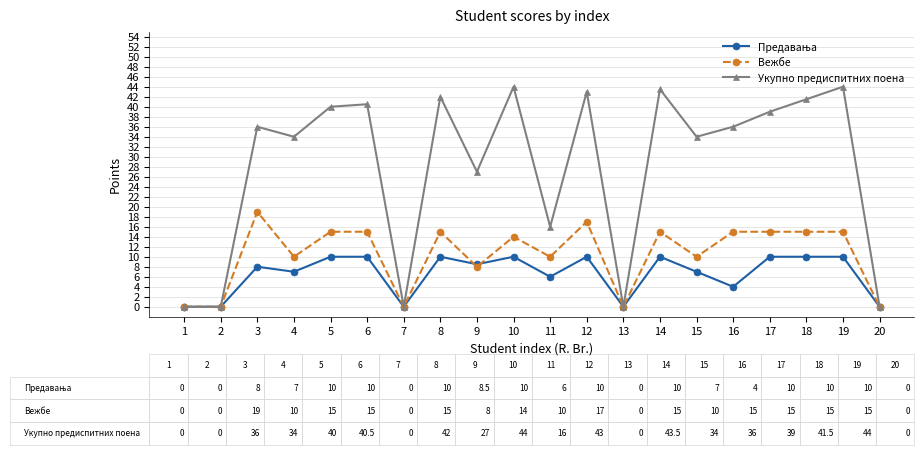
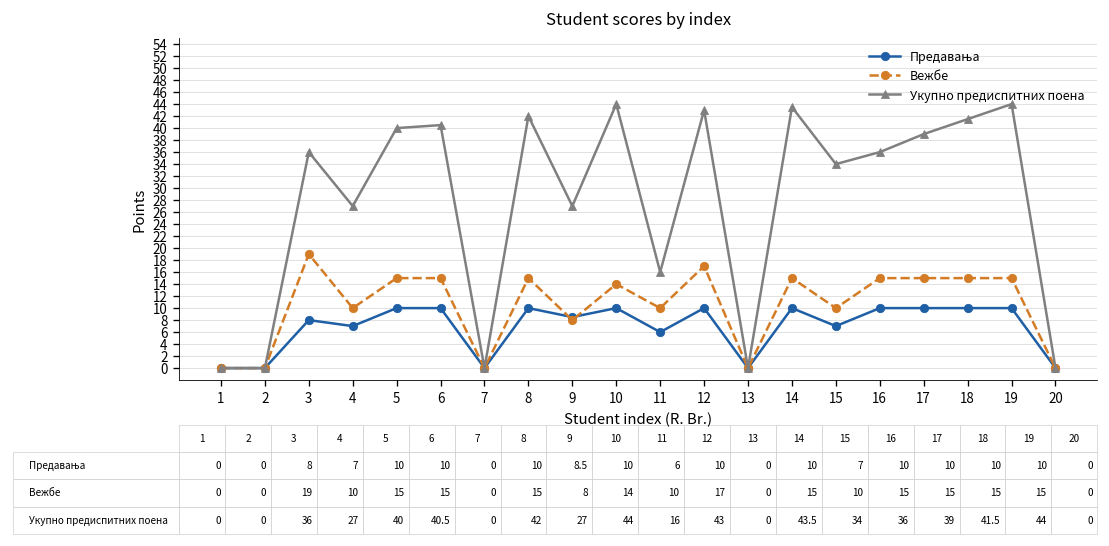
Укупно предиспитних поена, 4: 34 -> 27
Предавања, 16: 4 -> 10
